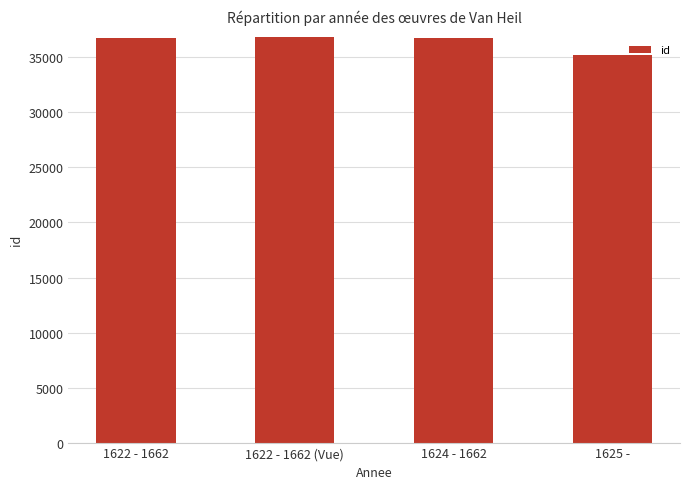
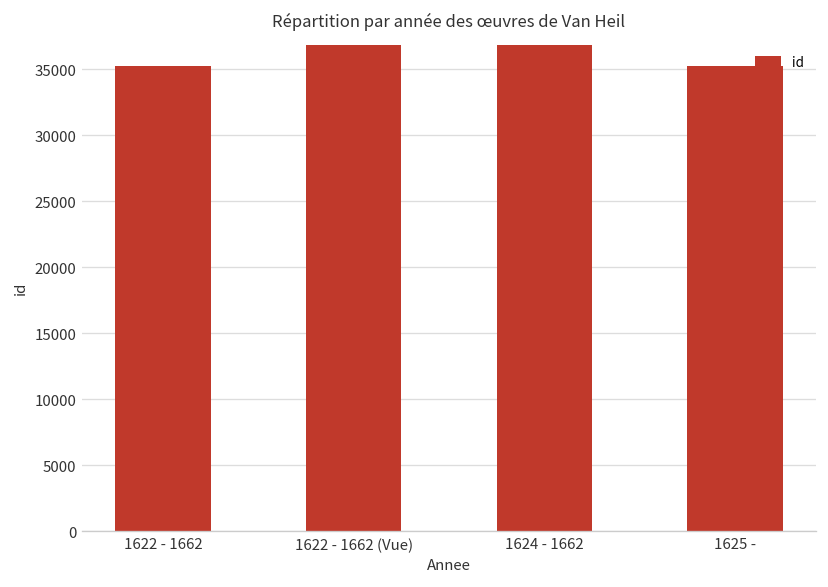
1622 - 1662: 36800 -> 35200
